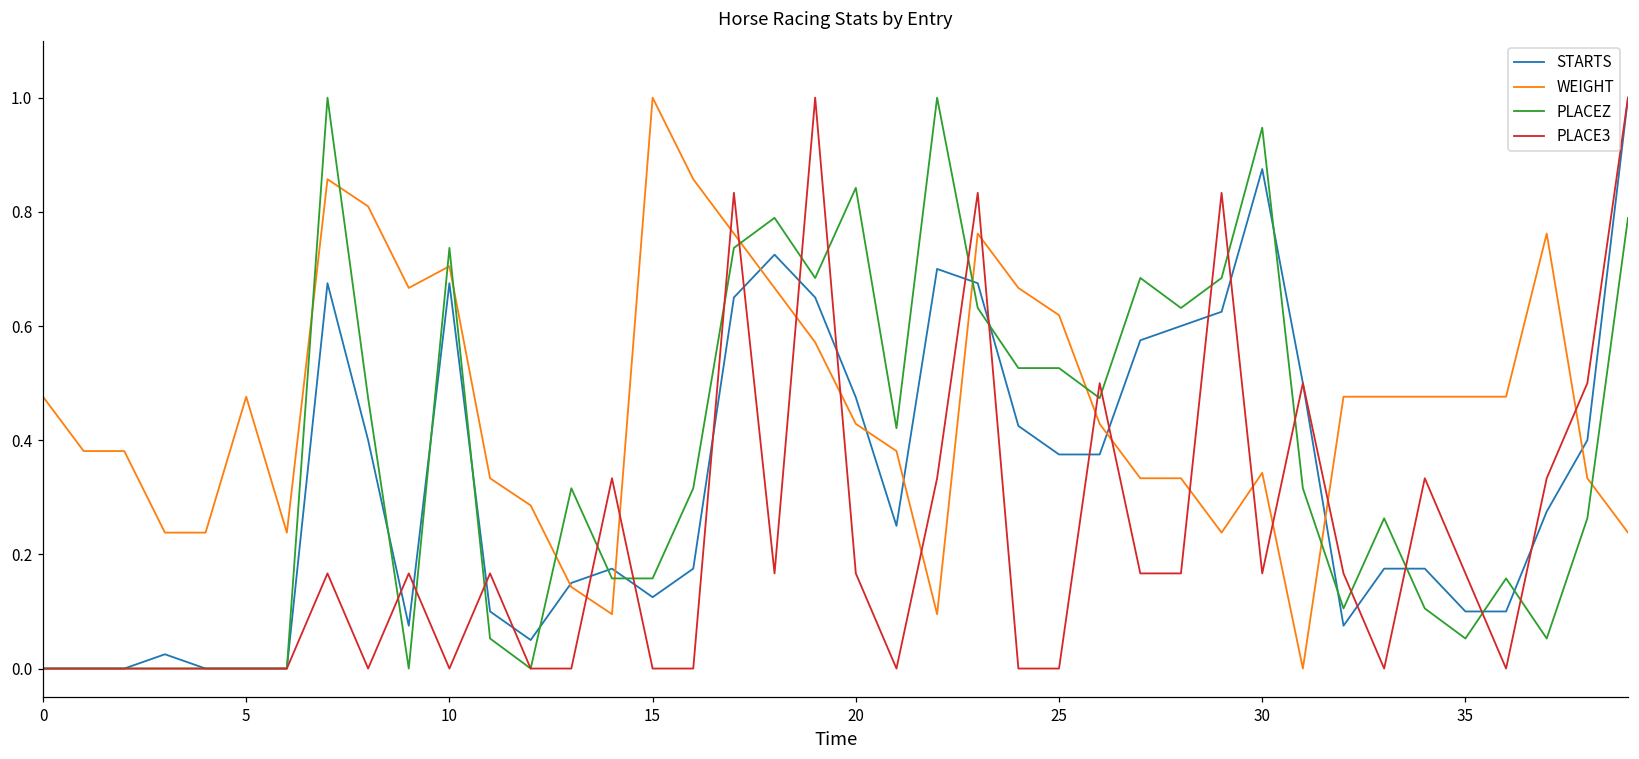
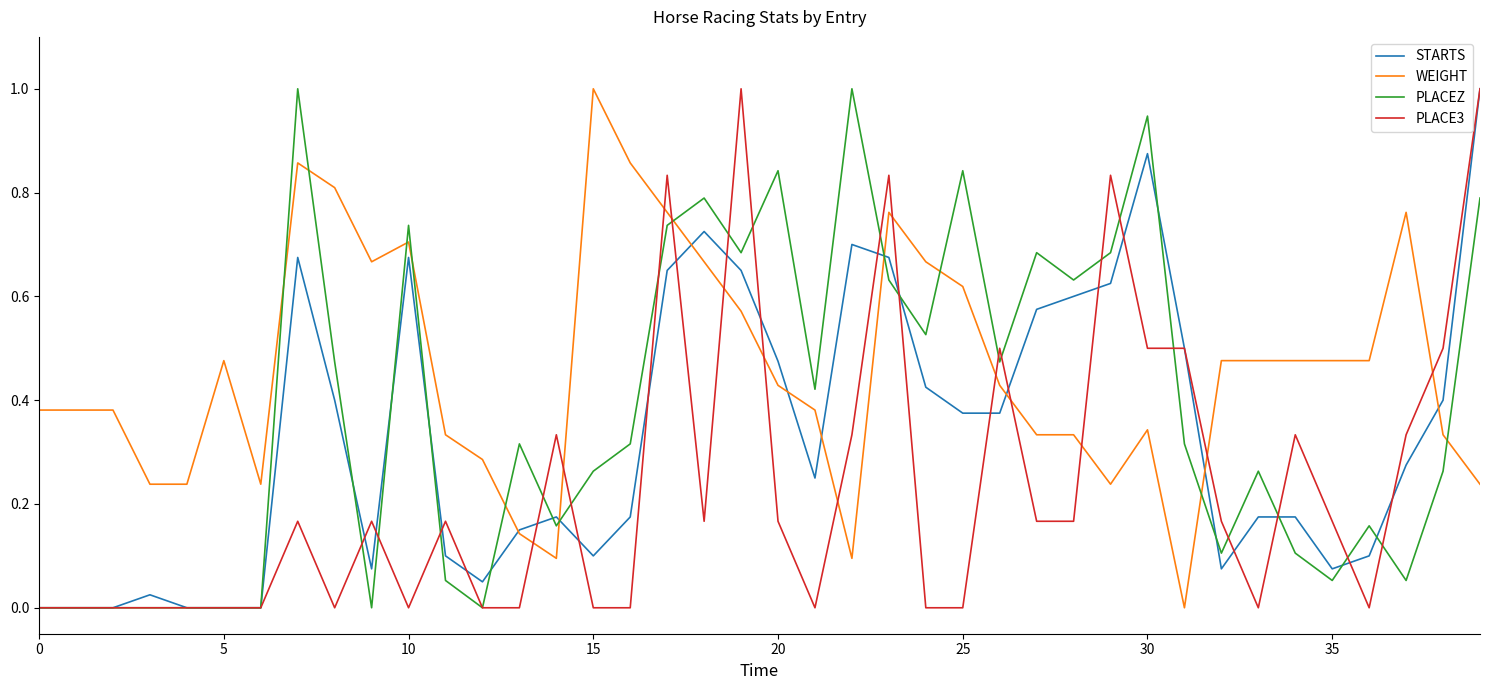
WEIGHT, 0: 0.48 -> 0.38
STARTS, 15: 0.13 -> 0.10
PLACEZ, 15: 0.16 -> 0.26
PLACEZ, 25: 0.53 -> 0.84
PLACE3, 30: 0.17 -> 0.50
STARTS, 35: 0.10 -> 0.08
